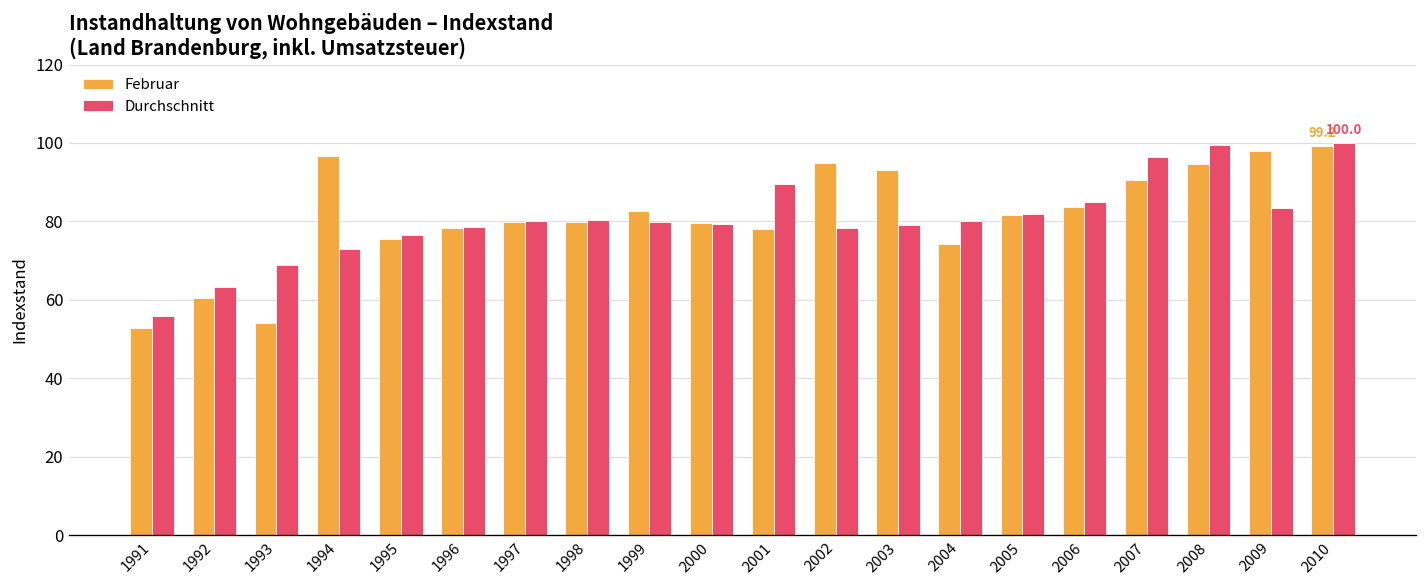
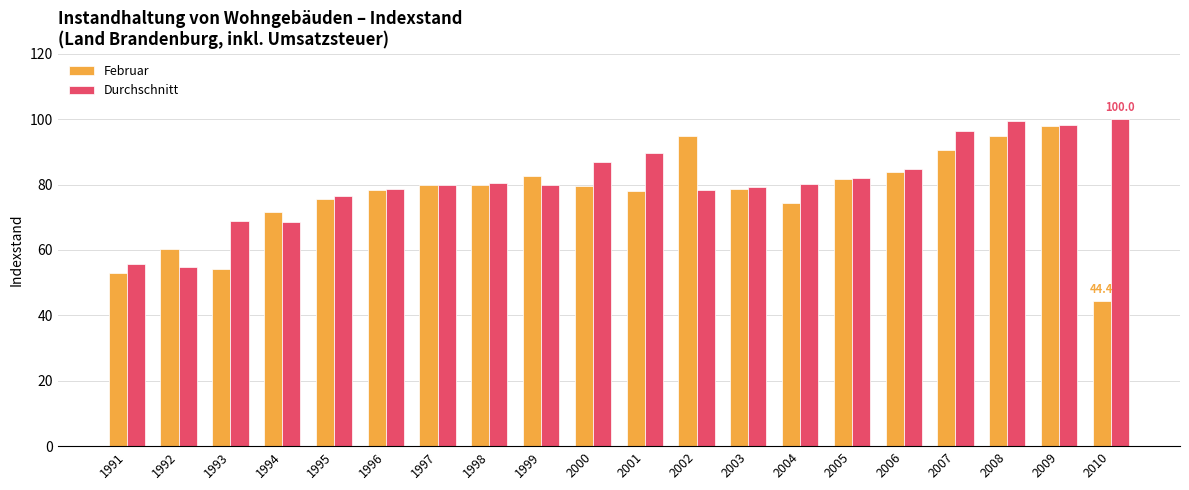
Durchschnitt, 1992: 63 -> 55
Februar, 1994: 97 -> 72
Durchschnitt, 1994: 73 -> 69
Durchschnitt, 2000: 79 -> 87
Februar, 2003: 93 -> 79
Durchschnitt, 2009: 84 -> 98
Februar, 2010: 99.2 -> 44.4
